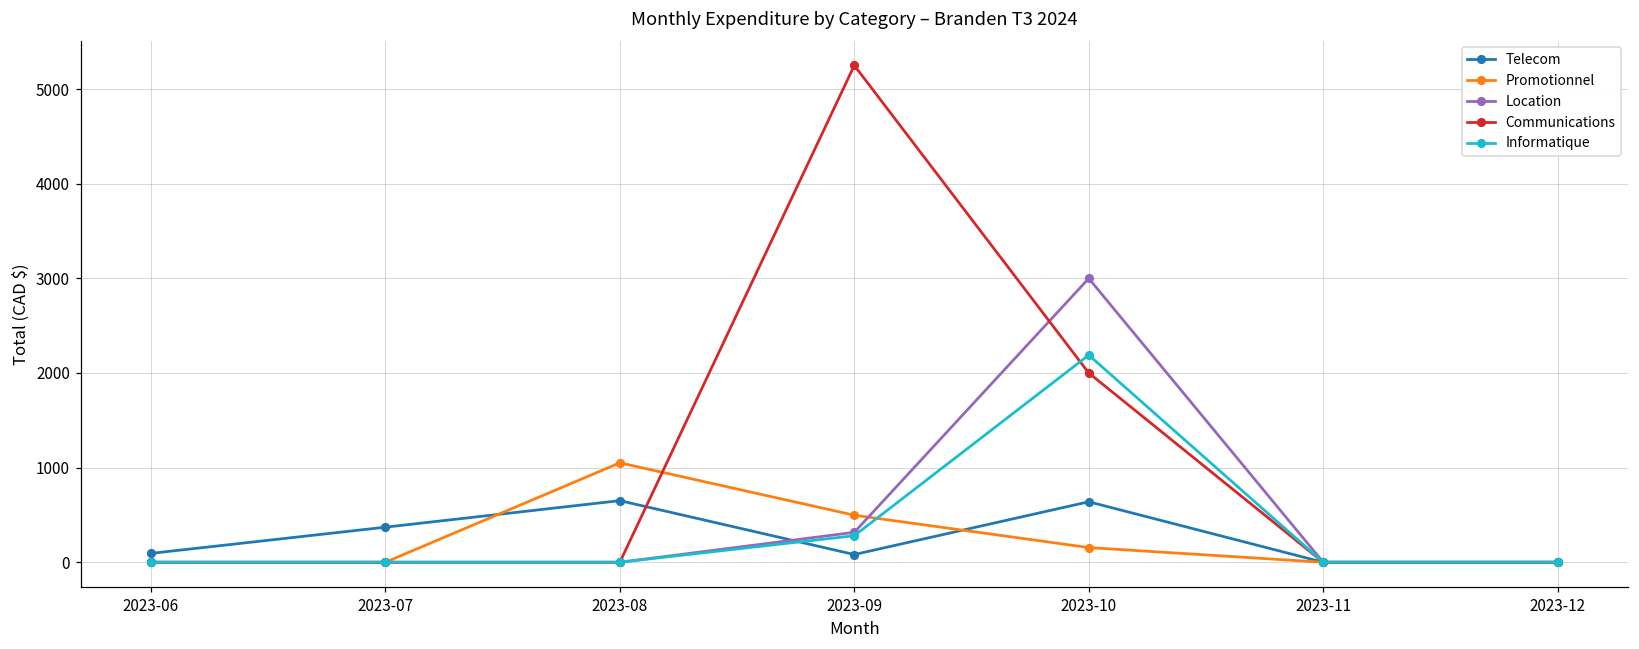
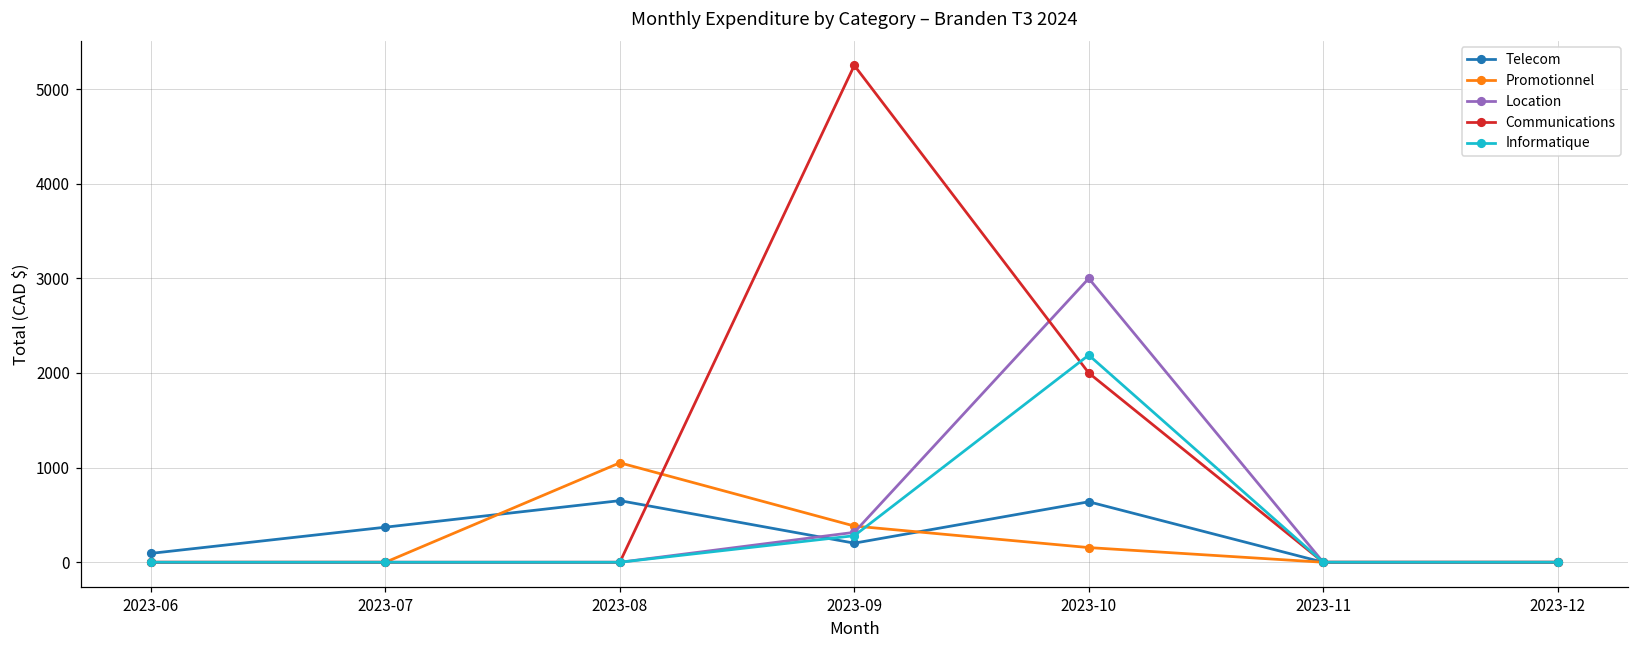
Telecom, 2023-09: 100 -> 200
Promotionnel, 2023-09: 500 -> 400
